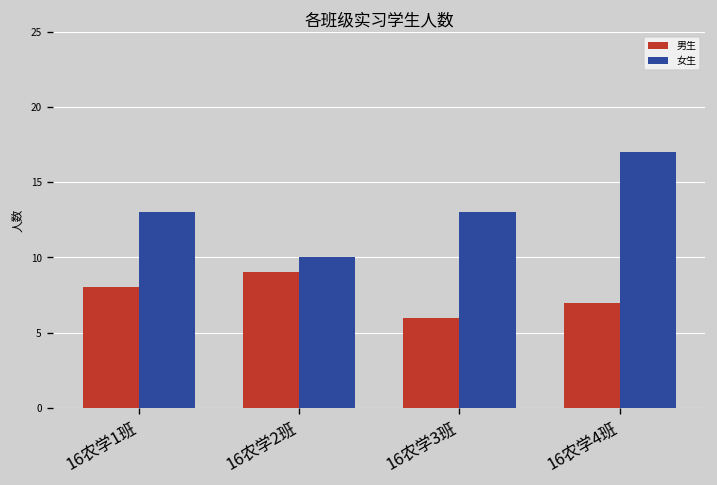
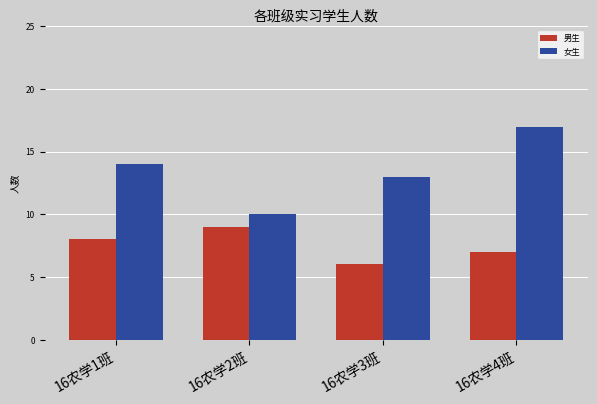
女生, 16农学1班: 13 -> 14
